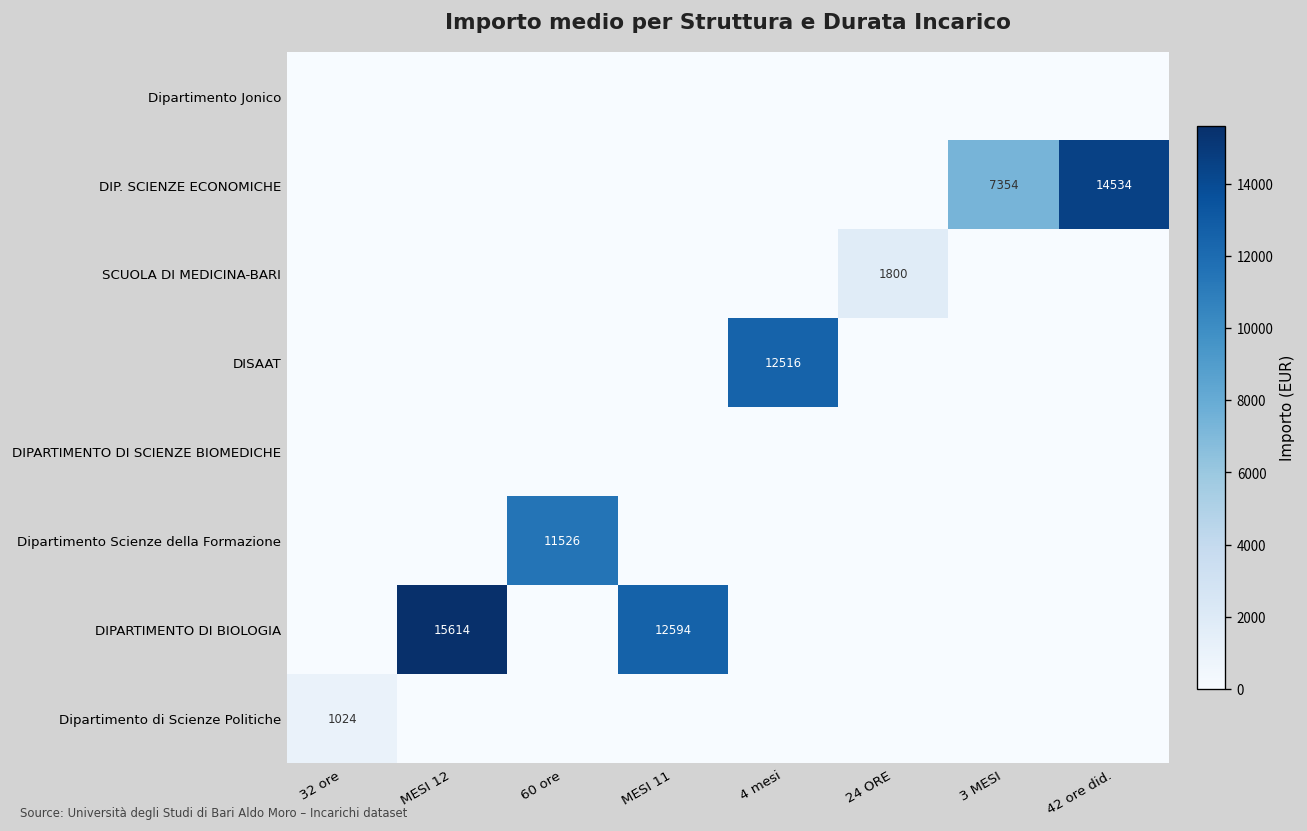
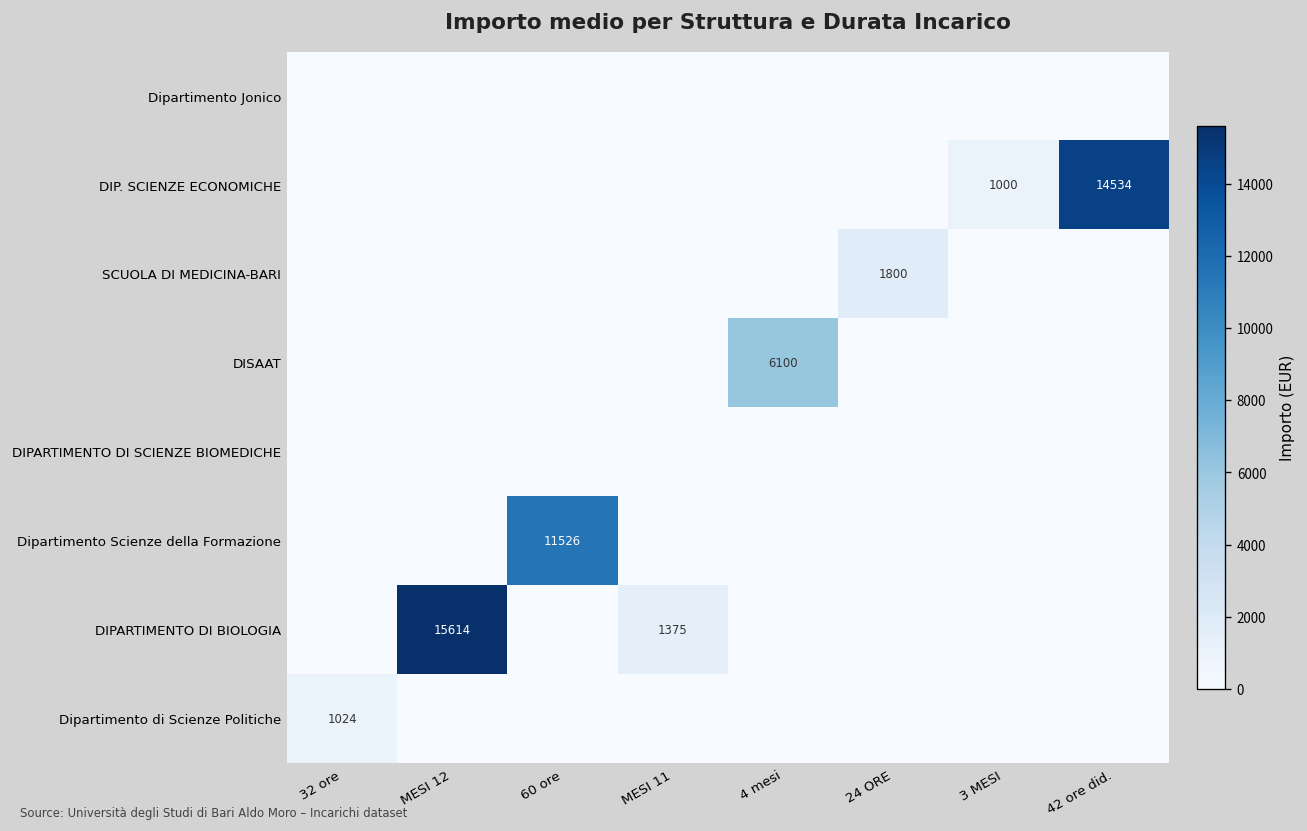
DIP. SCIENZE ECONOMICHE, 3 MESI: 7354 -> 1000
DISAAT, 4 mesi: 12516 -> 6100
DIPARTIMENTO DI BIOLOGIA, MESI 11: 12594 -> 1375
